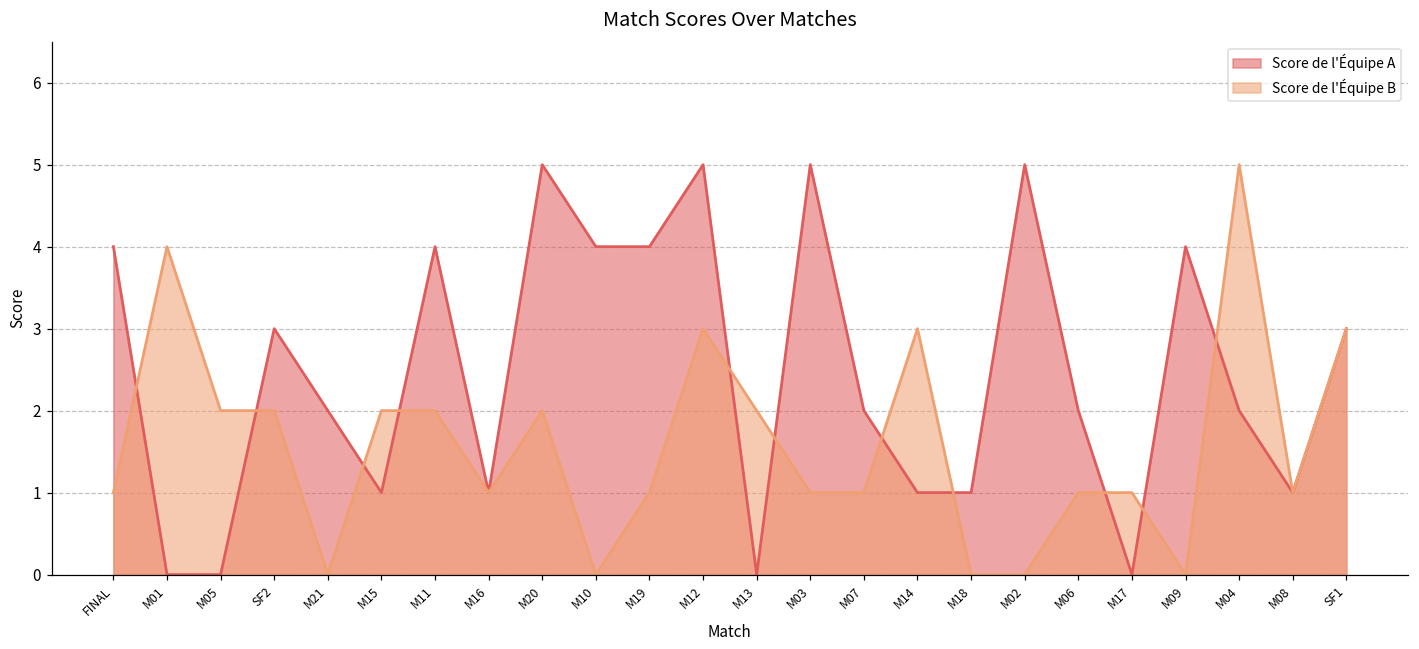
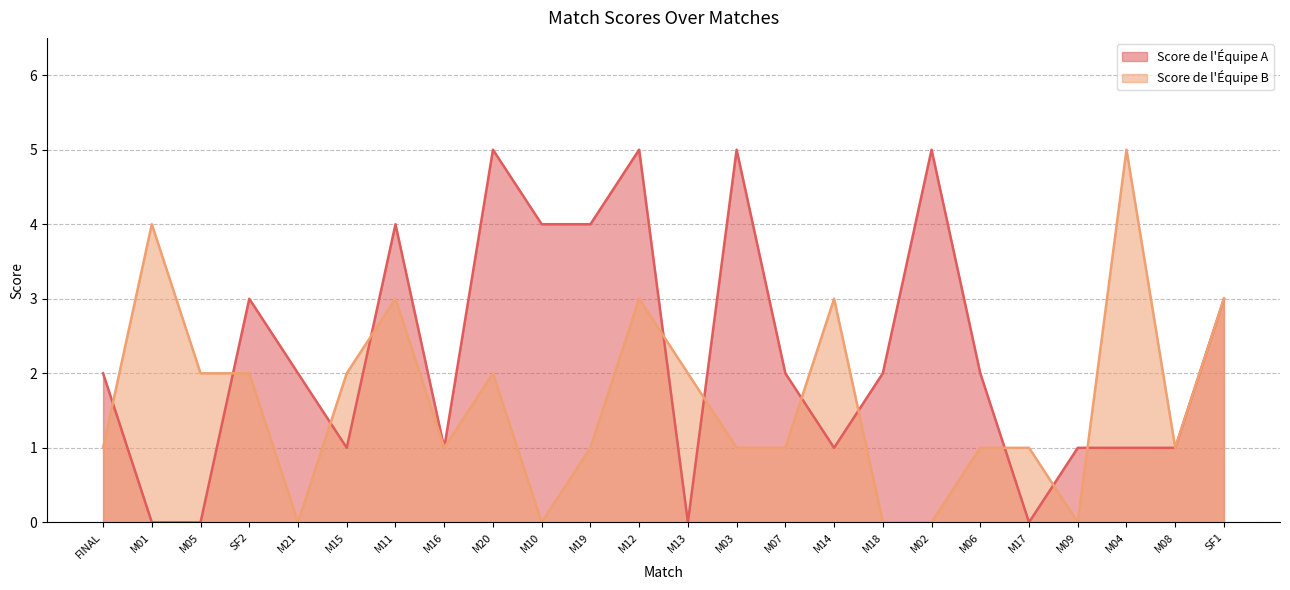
Score de l'Équipe A, FINAL: 4 -> 2
Score de l'Équipe B, M11: 2 -> 3
Score de l'Équipe A, M18: 1 -> 2
Score de l'Équipe A, M09: 4 -> 1
Score de l'Équipe A, M04: 2 -> 1
